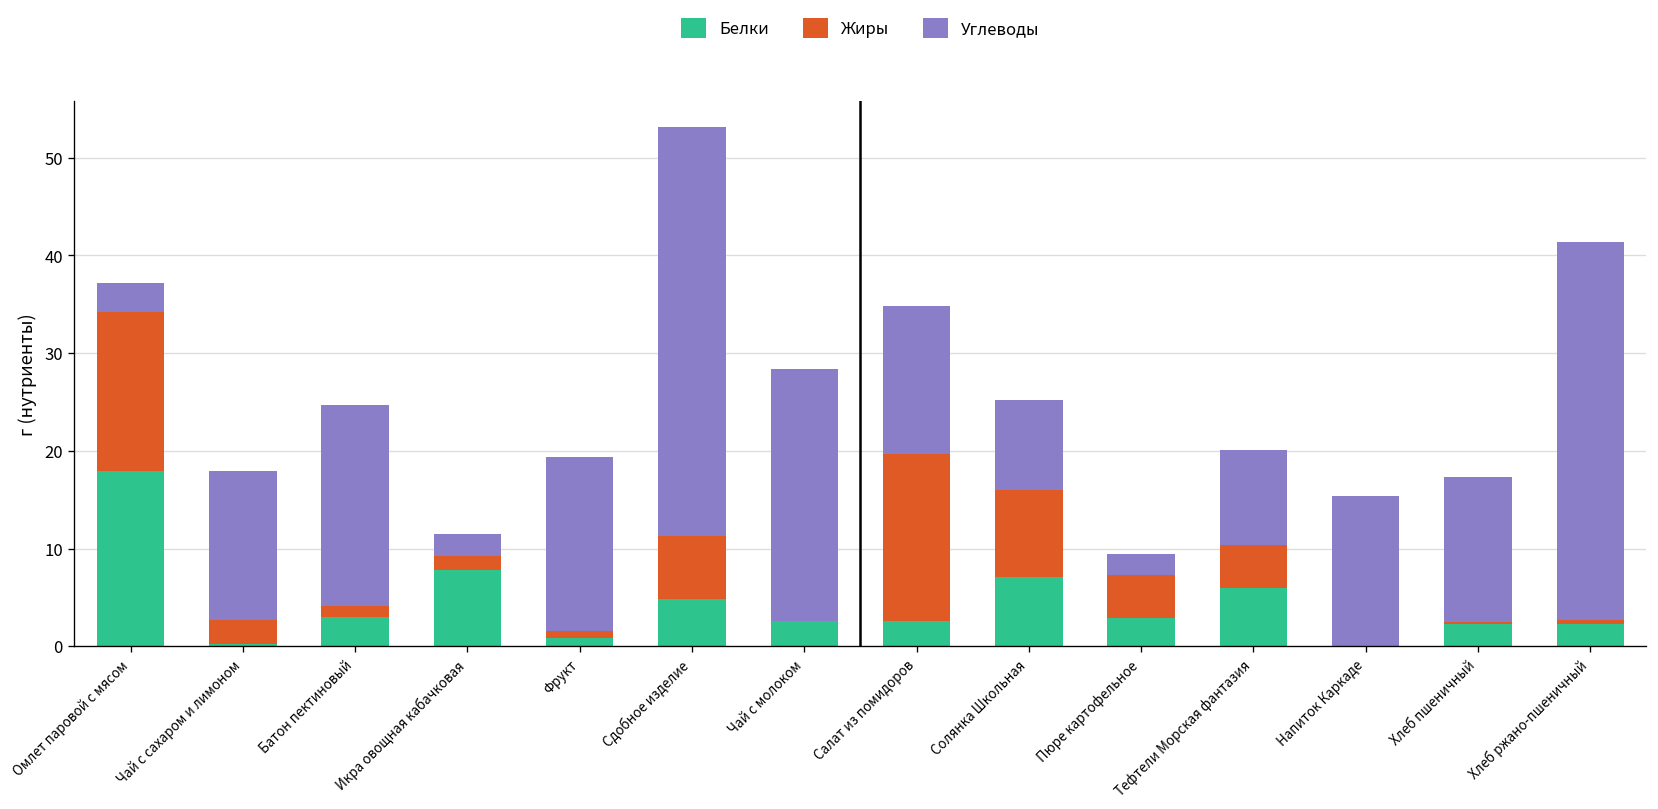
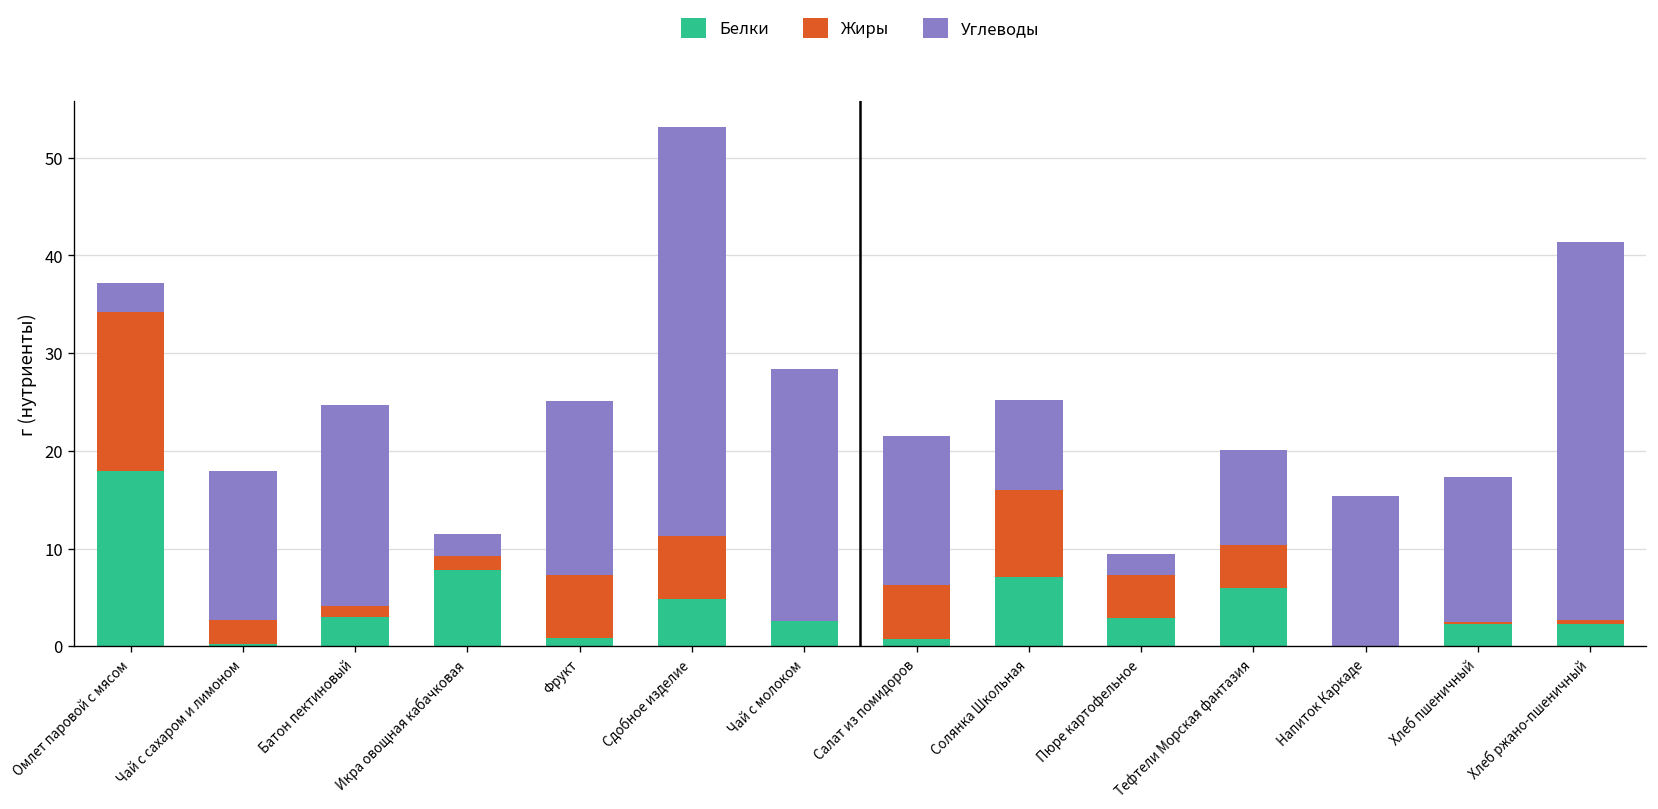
Жиры, Фрукт: 1 -> 7
Белки, Салат из помидоров: 3 -> 1
Жиры, Салат из помидоров: 17 -> 6
